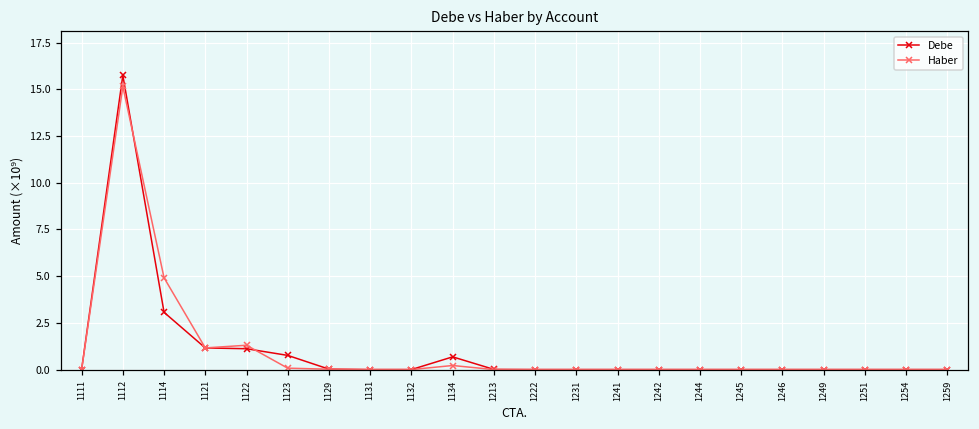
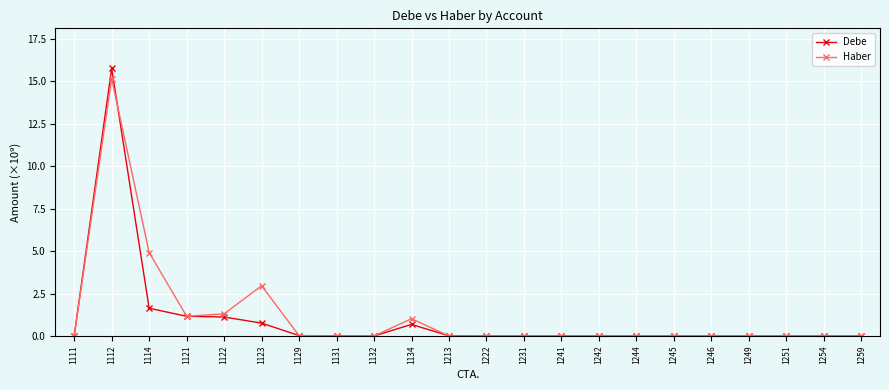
Debe, 1114: 3.1 -> 1.6
Haber, 1123: 0.1 -> 3.0
Haber, 1134: 0.2 -> 1.0
